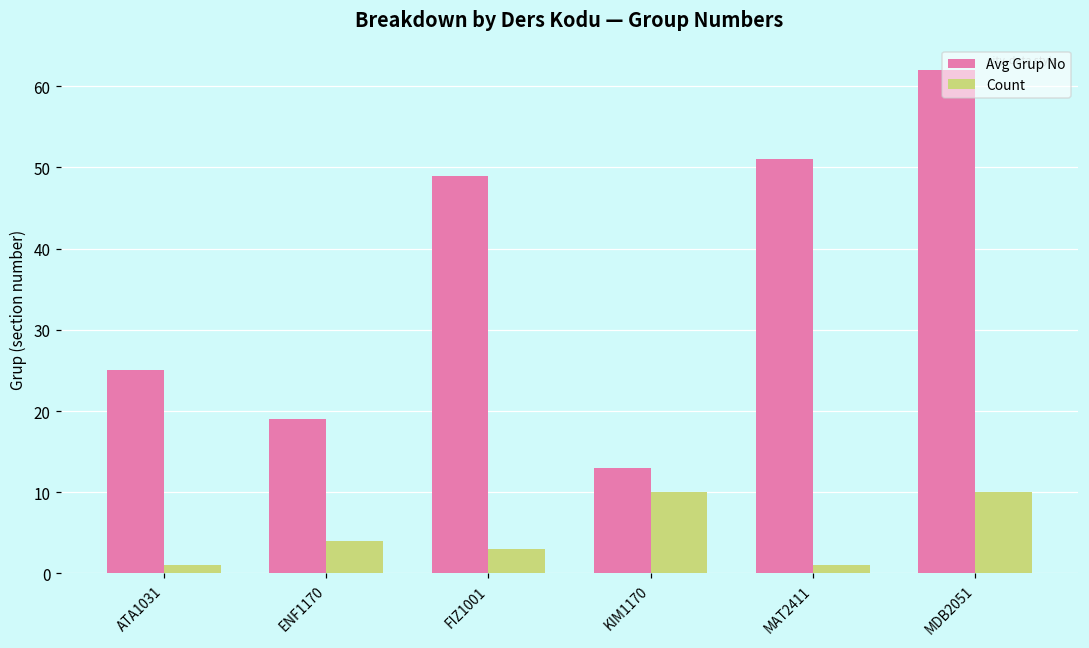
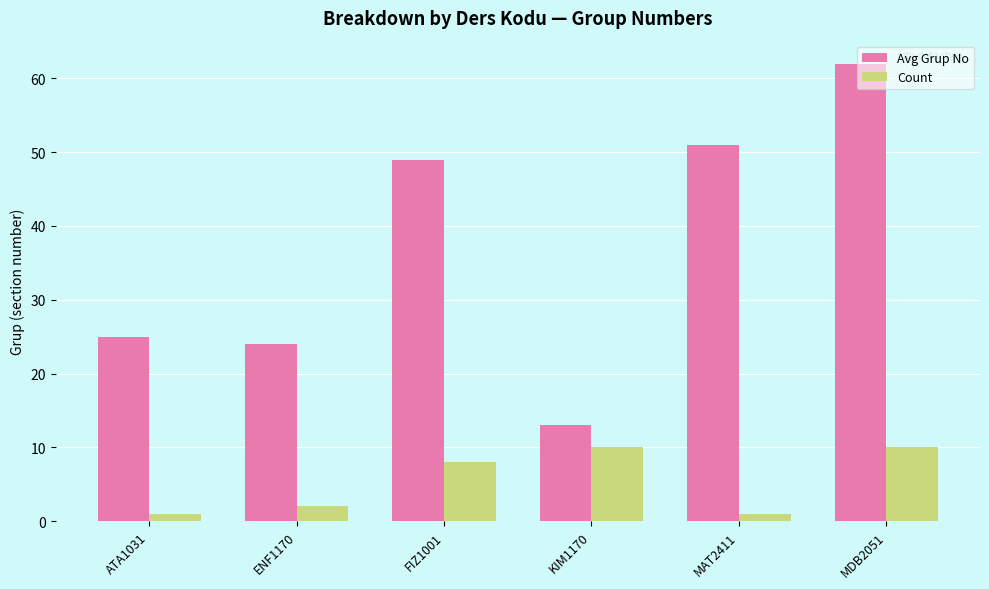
Avg Grup No, ENF1170: 19 -> 24
Count, ENF1170: 4 -> 2
Count, FIZ1001: 3 -> 8
